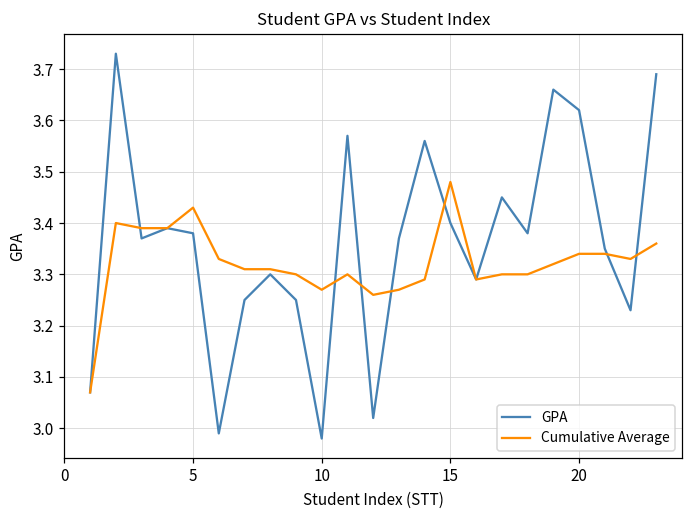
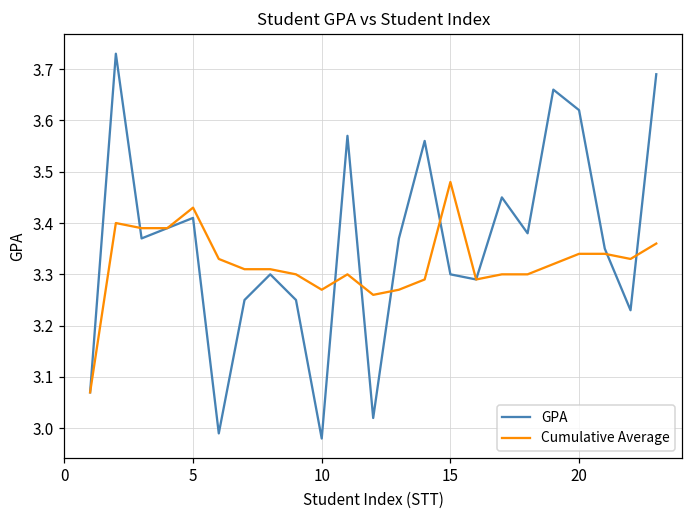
GPA, 5: 3.38 -> 3.41
GPA, 15: 3.4 -> 3.3
